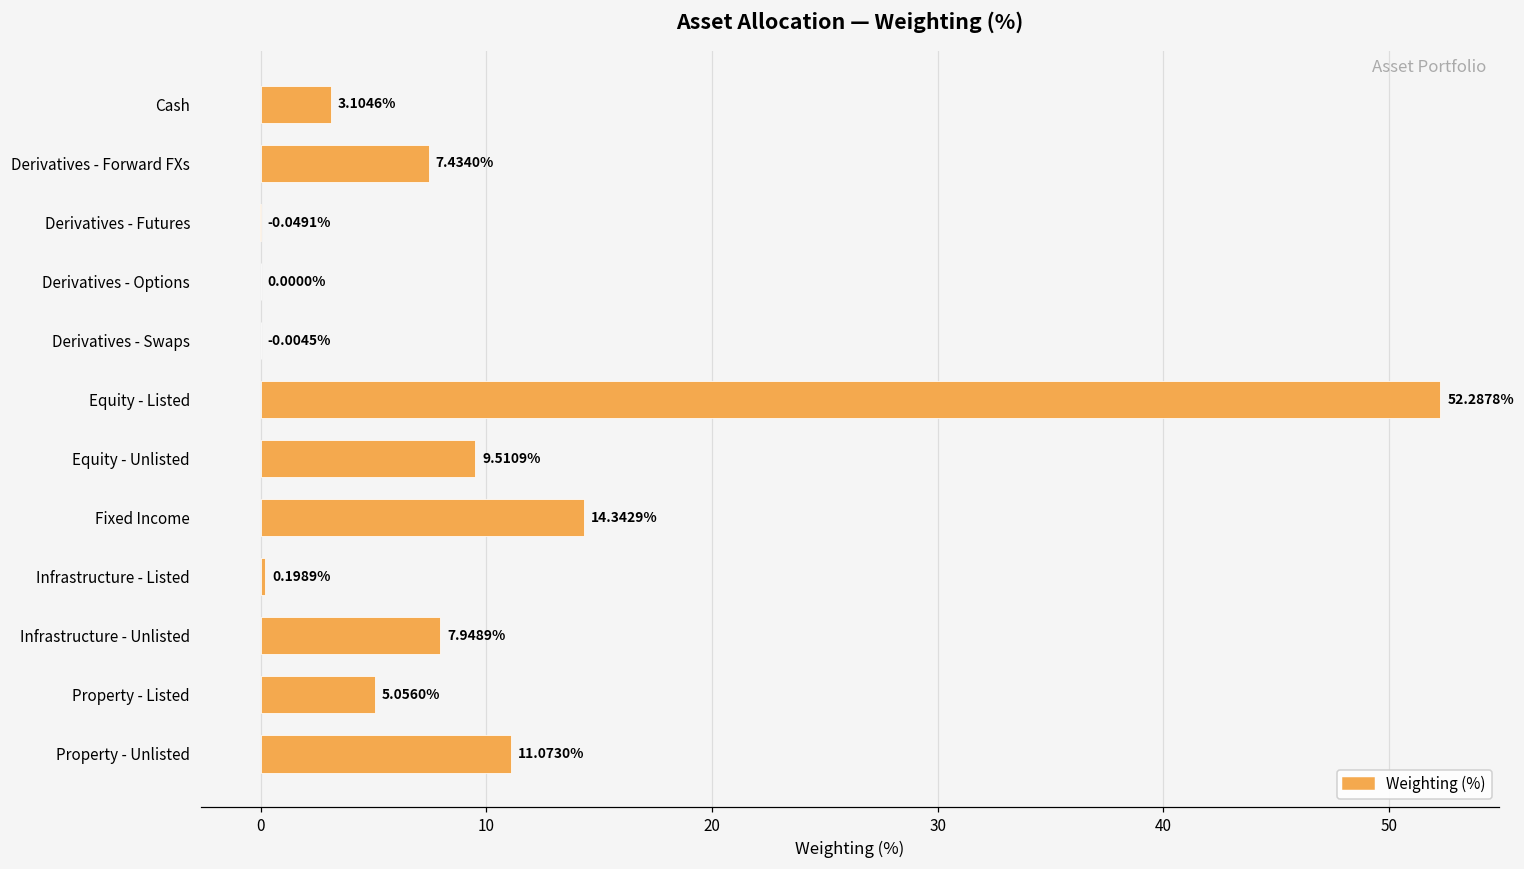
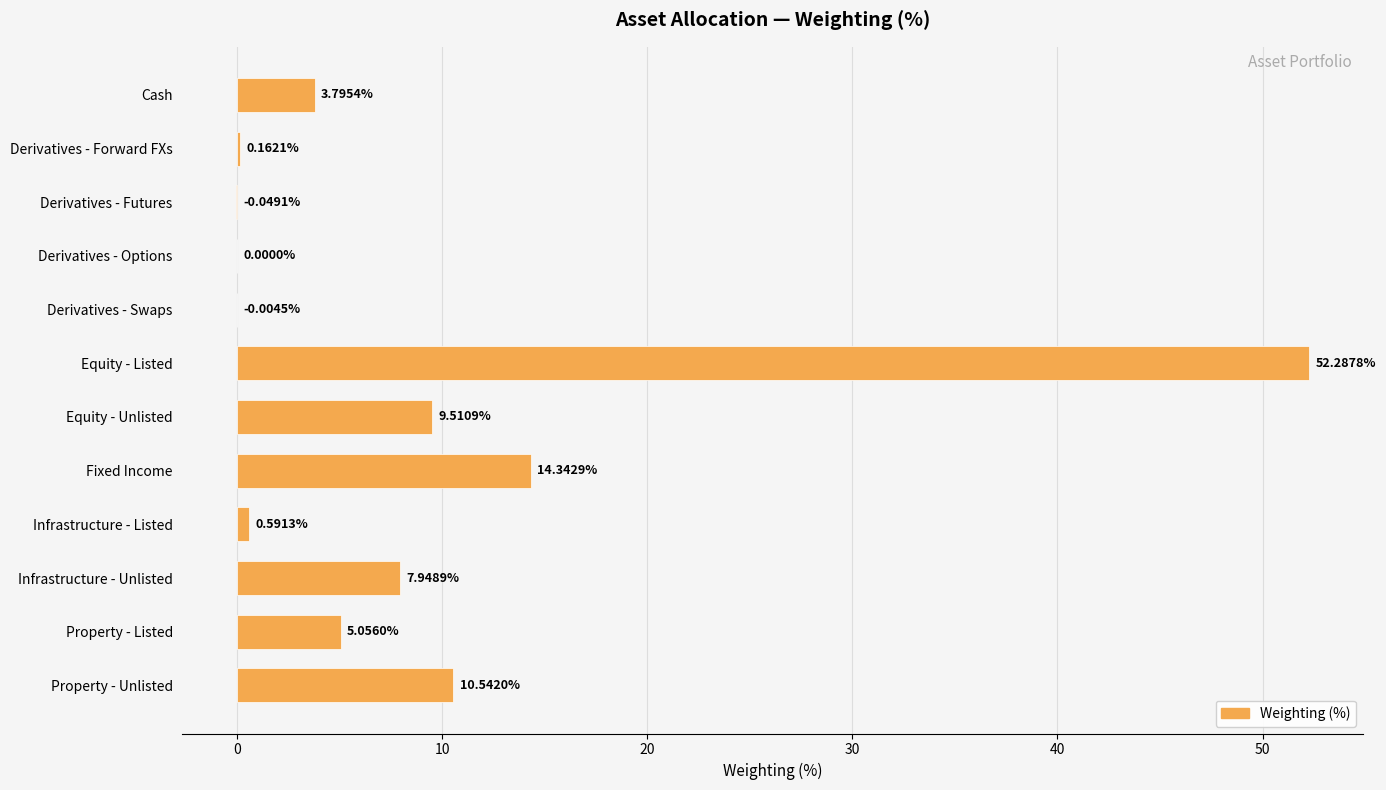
Cash: 3.1046% -> 3.7954%
Derivatives - Forward FXs: 7.4340% -> 0.1621%
Infrastructure - Listed: 0.1989% -> 0.5913%
Property - Unlisted: 11.0730% -> 10.5420%
